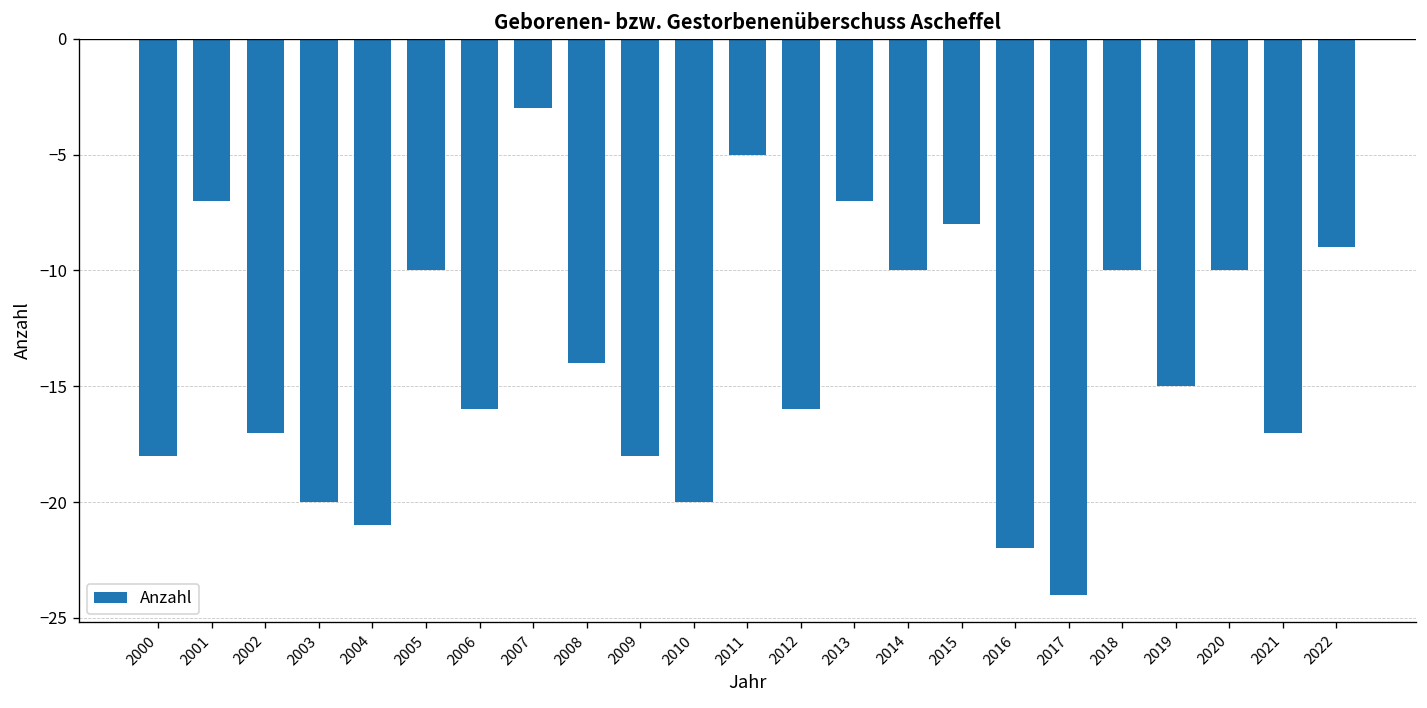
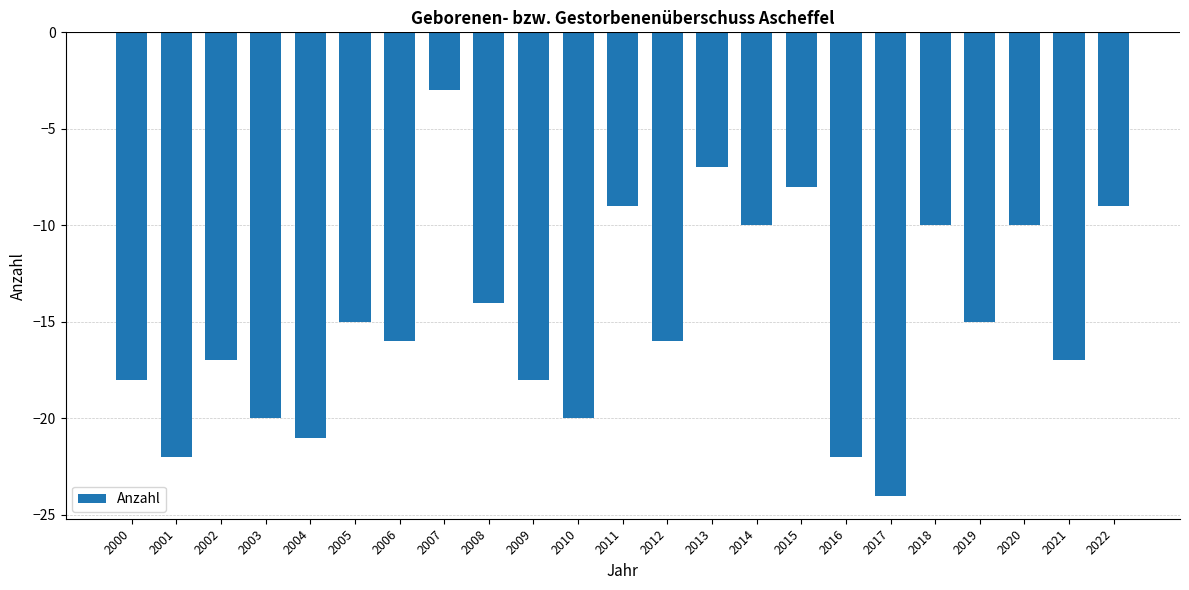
2001: -7 -> -22
2005: -10 -> -15
2011: -5 -> -9
